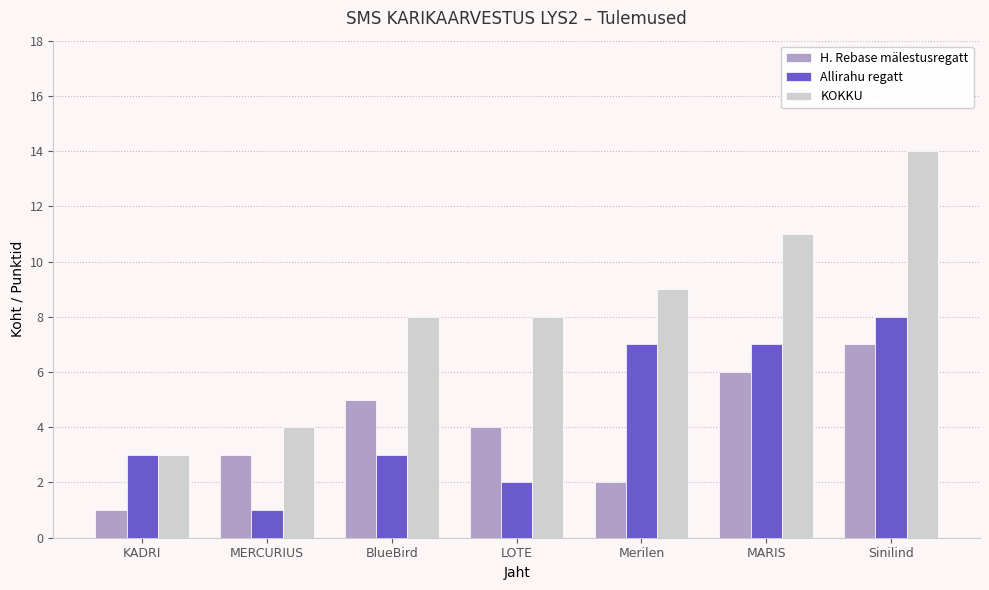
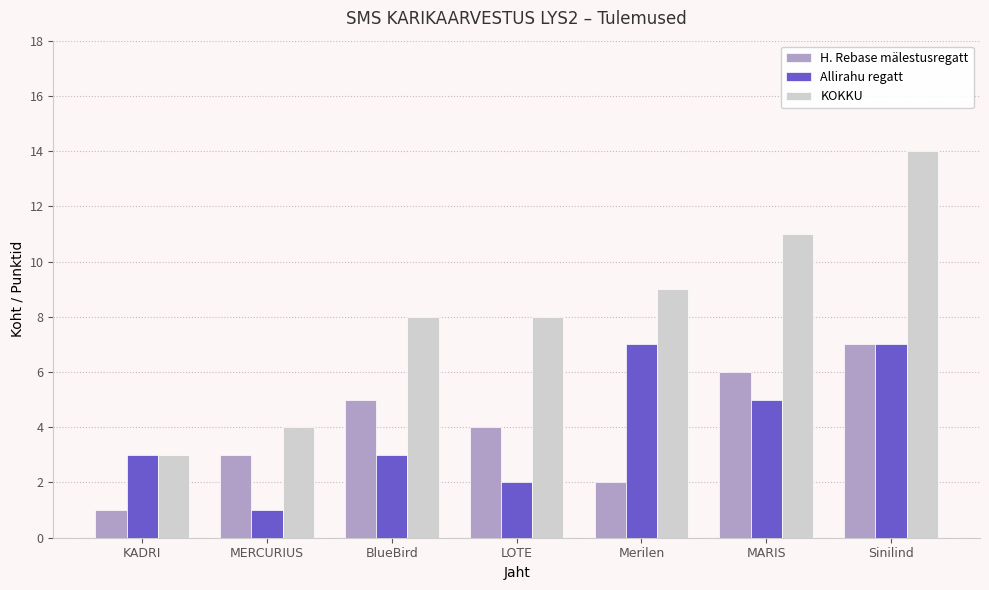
Allirahu regatt, MARIS: 7 -> 5
Allirahu regatt, Sinilind: 8 -> 7
